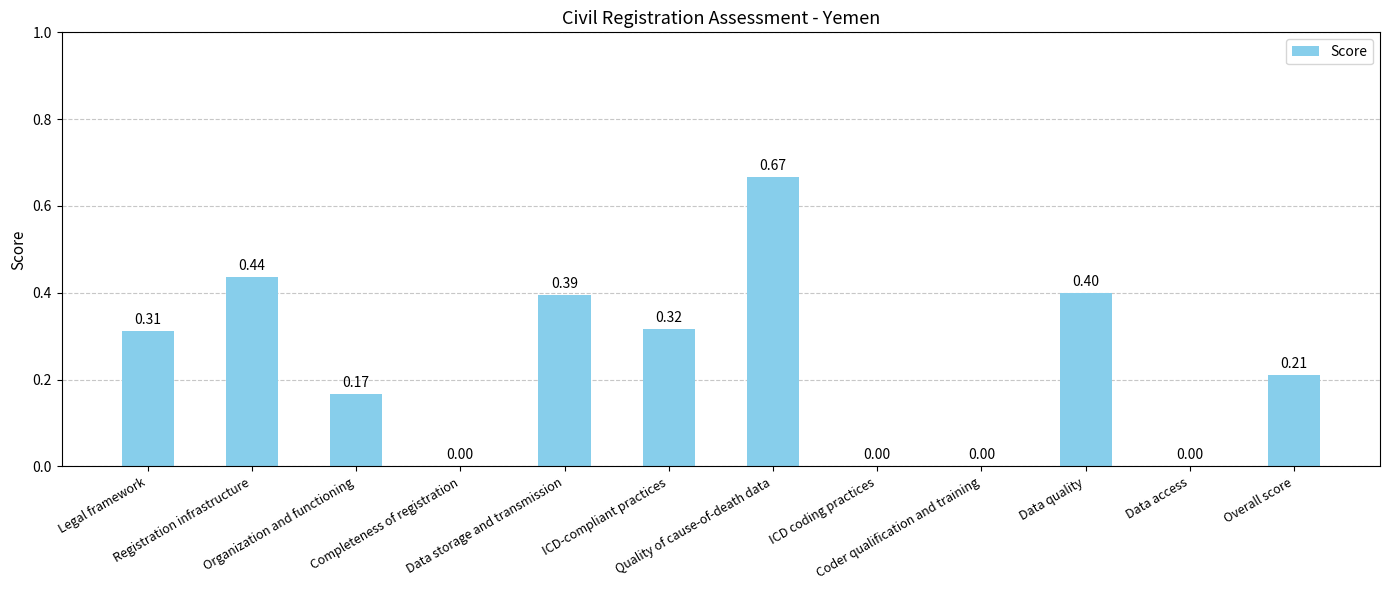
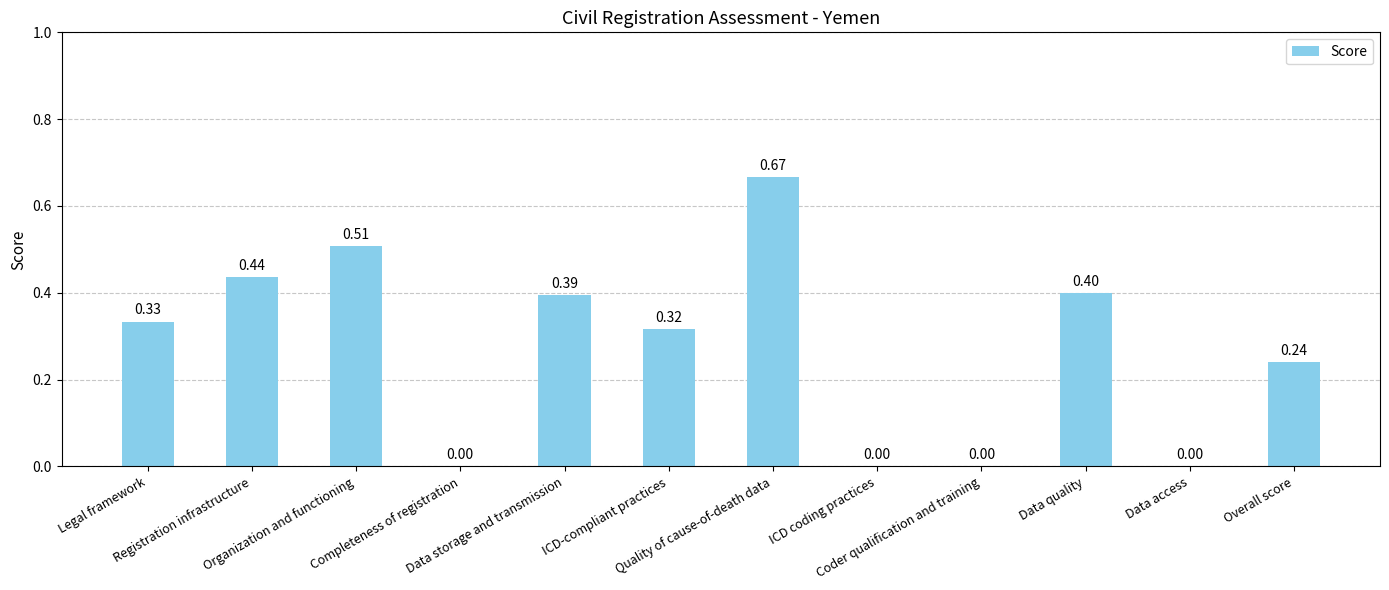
Legal framework: 0.31 -> 0.33
Organization and functioning: 0.17 -> 0.51
Overall score: 0.21 -> 0.24
